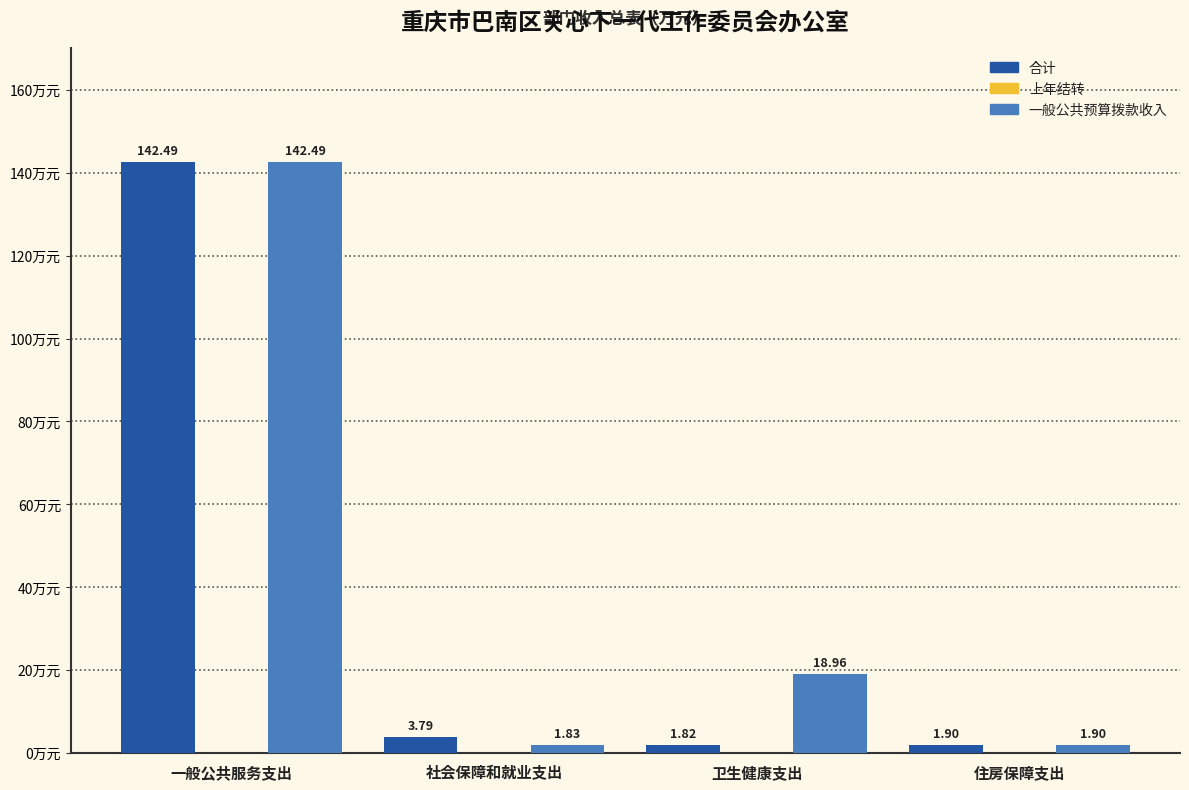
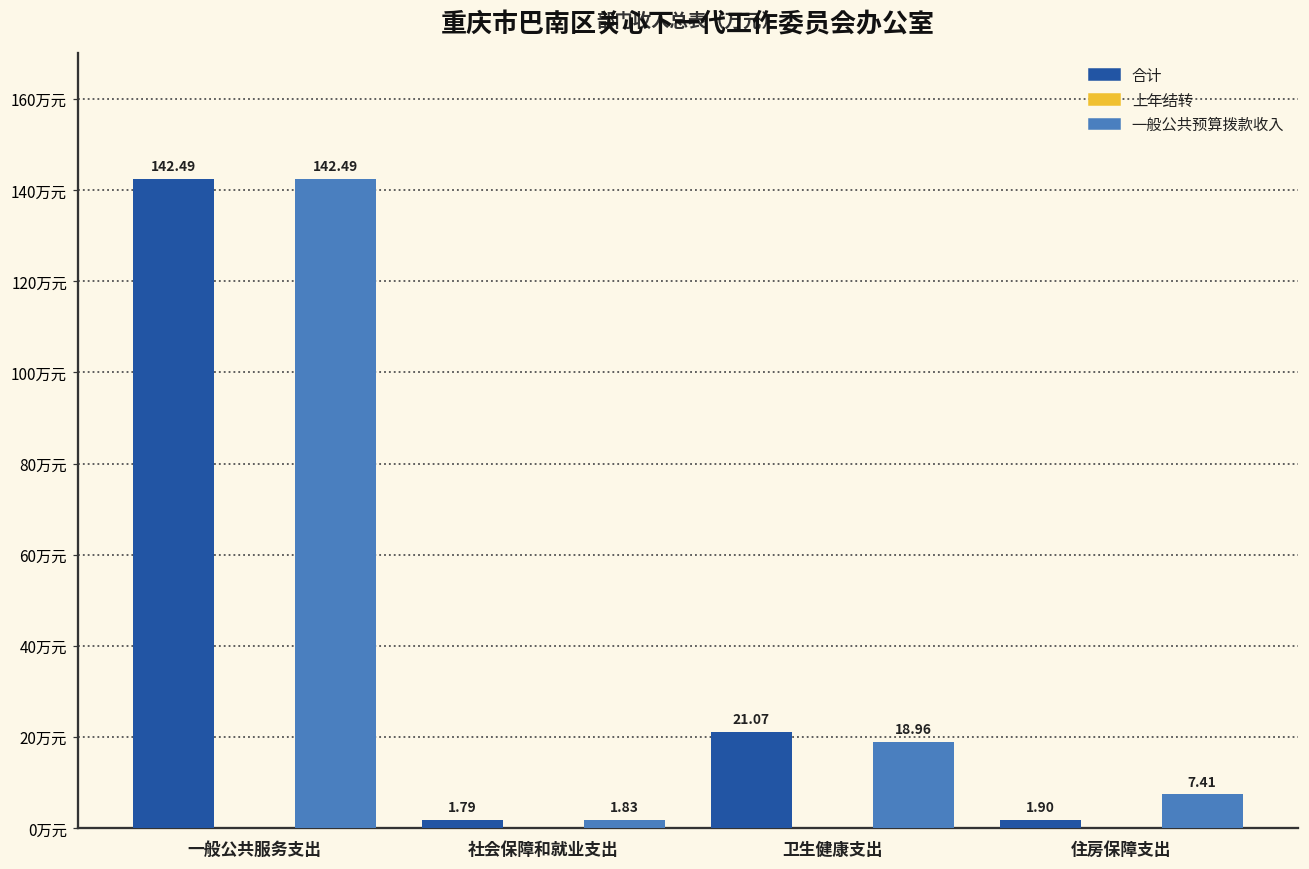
合计, 社会保障和就业支出: 3.79 -> 1.79
合计, 卫生健康支出: 1.82 -> 21.07
一般公共预算拨款收入, 住房保障支出: 1.90 -> 7.41
